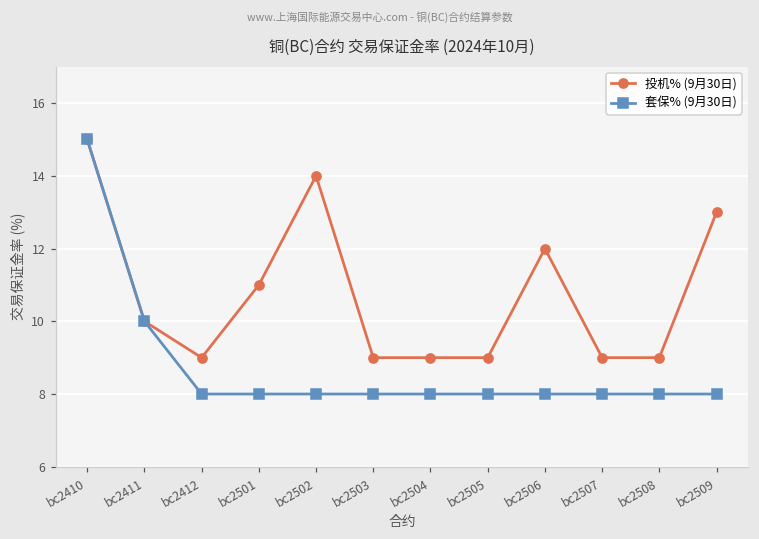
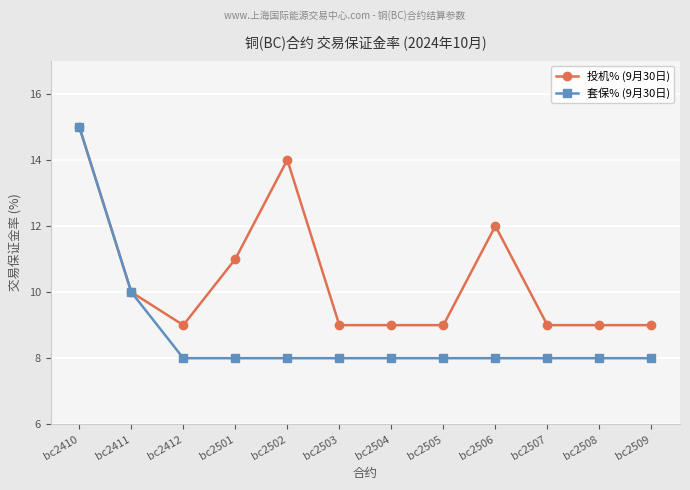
投机% (9月30日), bc2509: 13 -> 9
